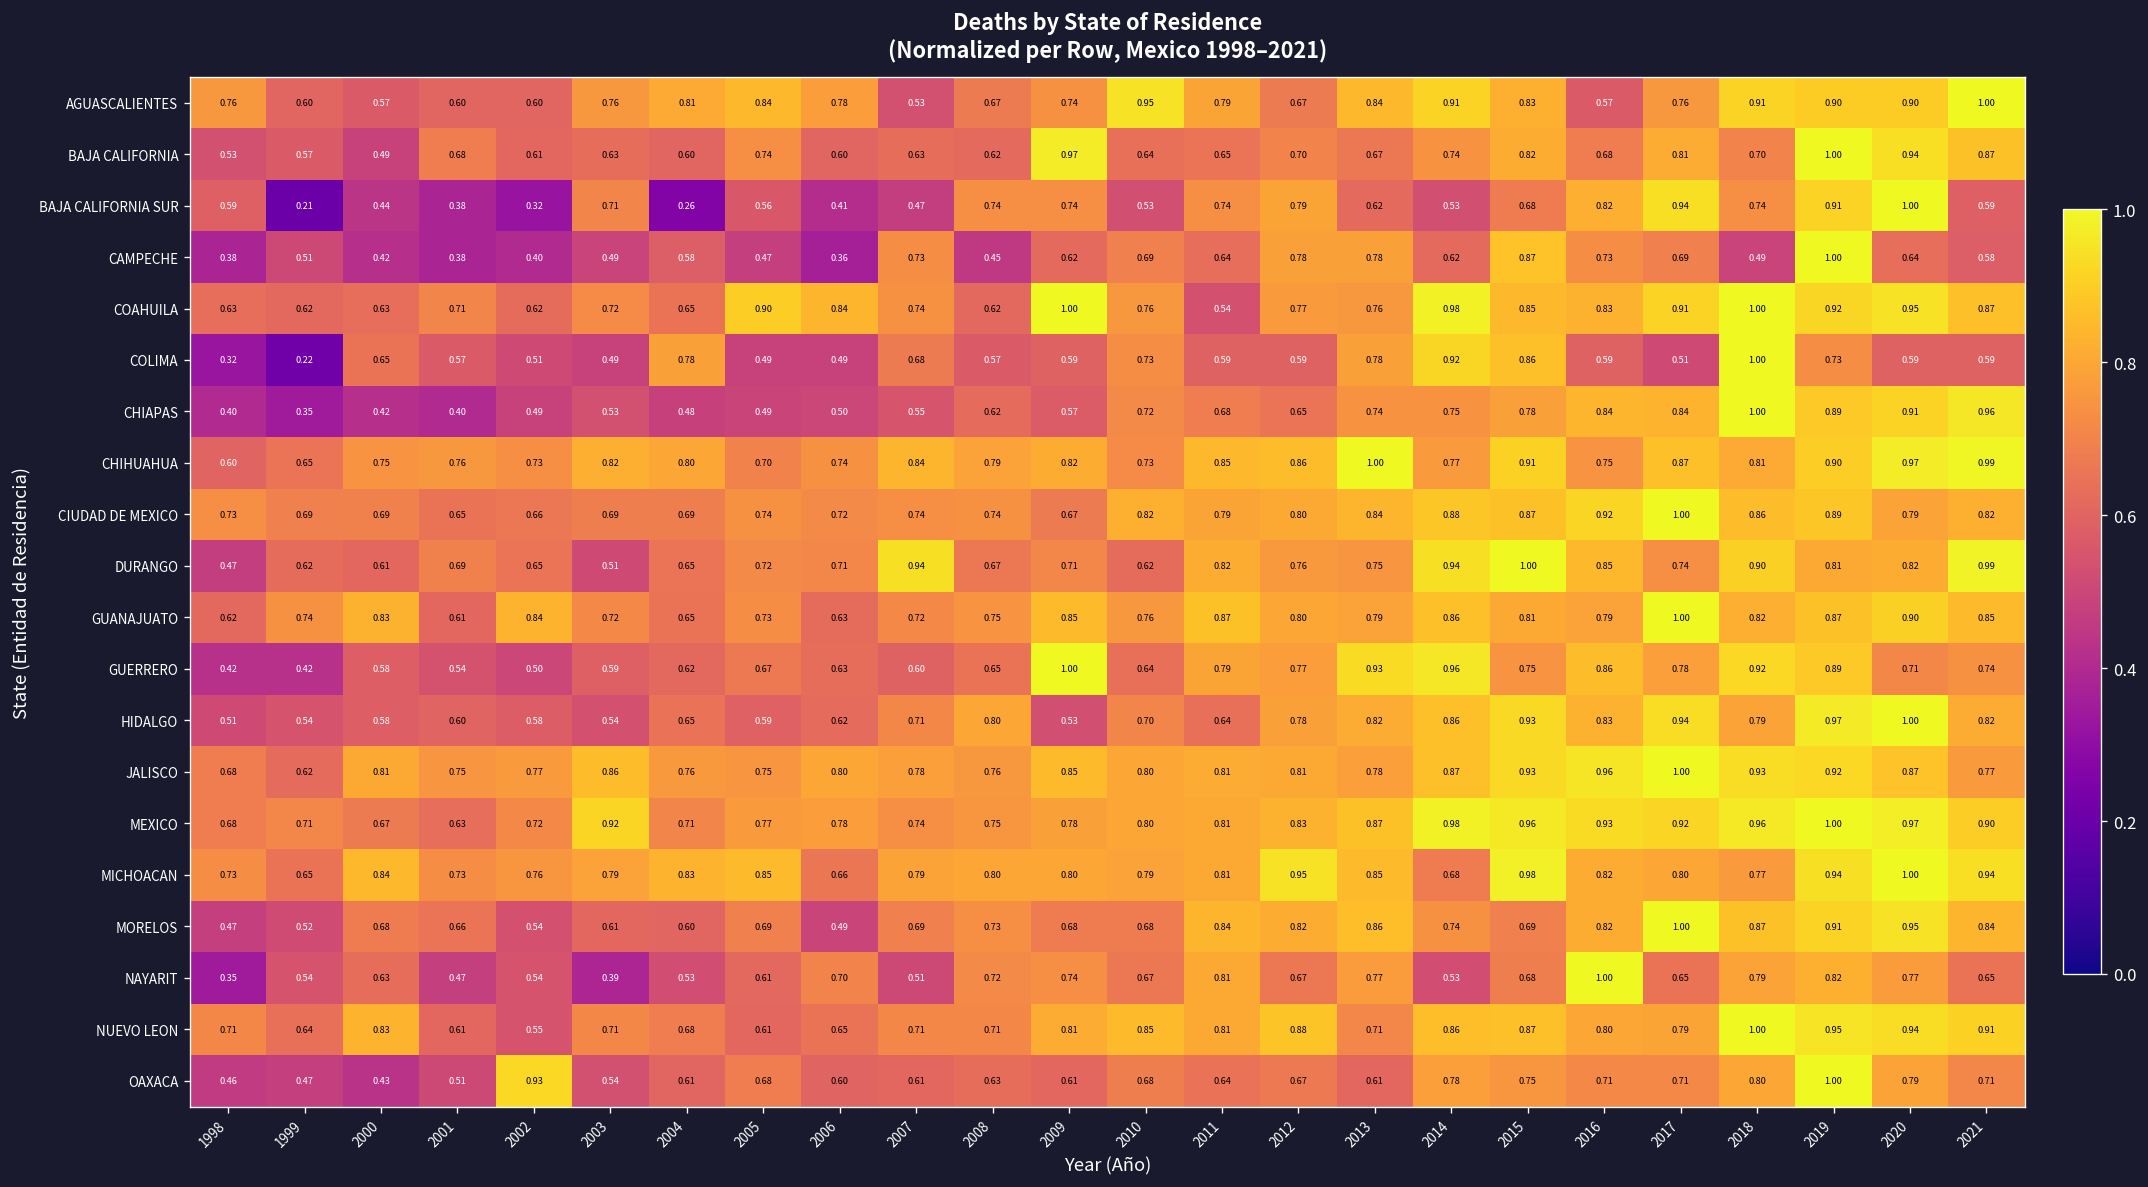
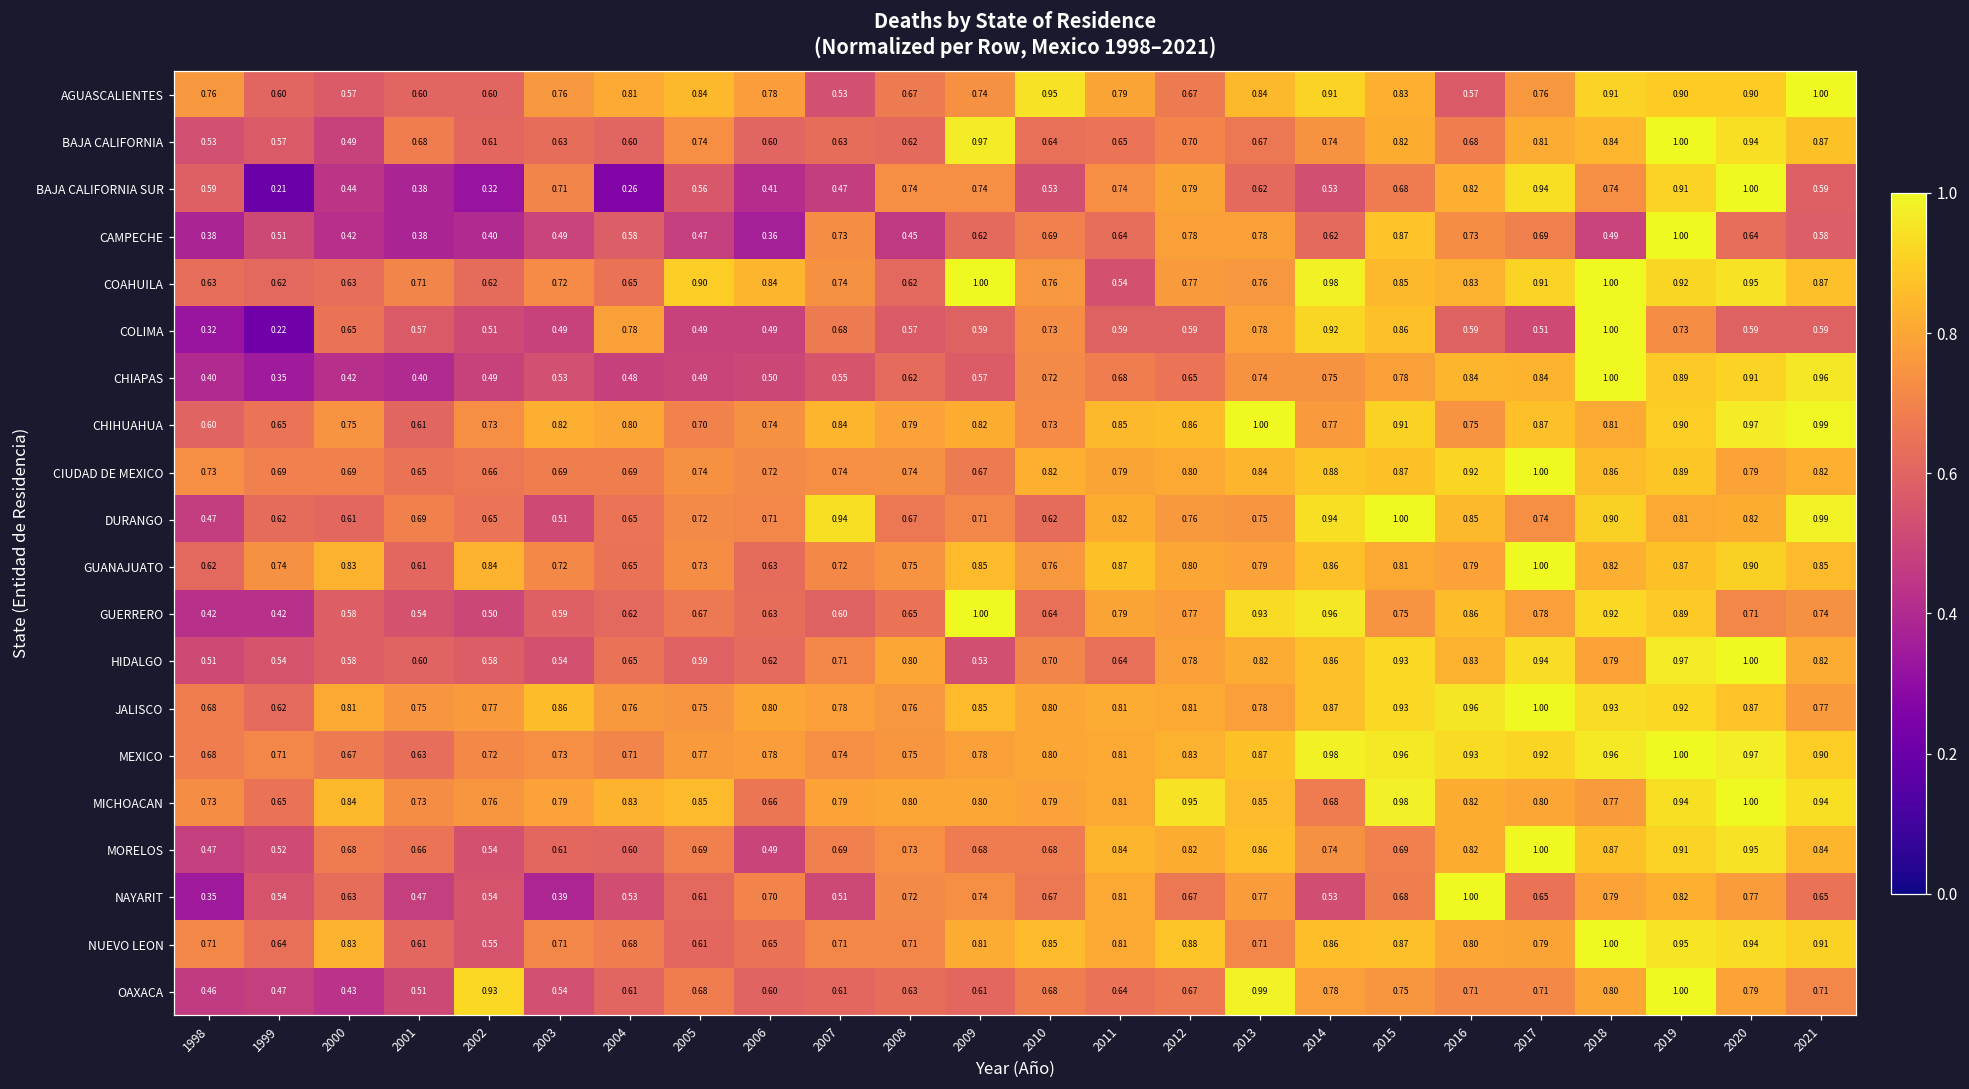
BAJA CALIFORNIA, 2018: 0.70 -> 0.84
CHIHUAHUA, 2001: 0.76 -> 0.61
MEXICO, 2003: 0.92 -> 0.73
OAXACA, 2013: 0.61 -> 0.99
